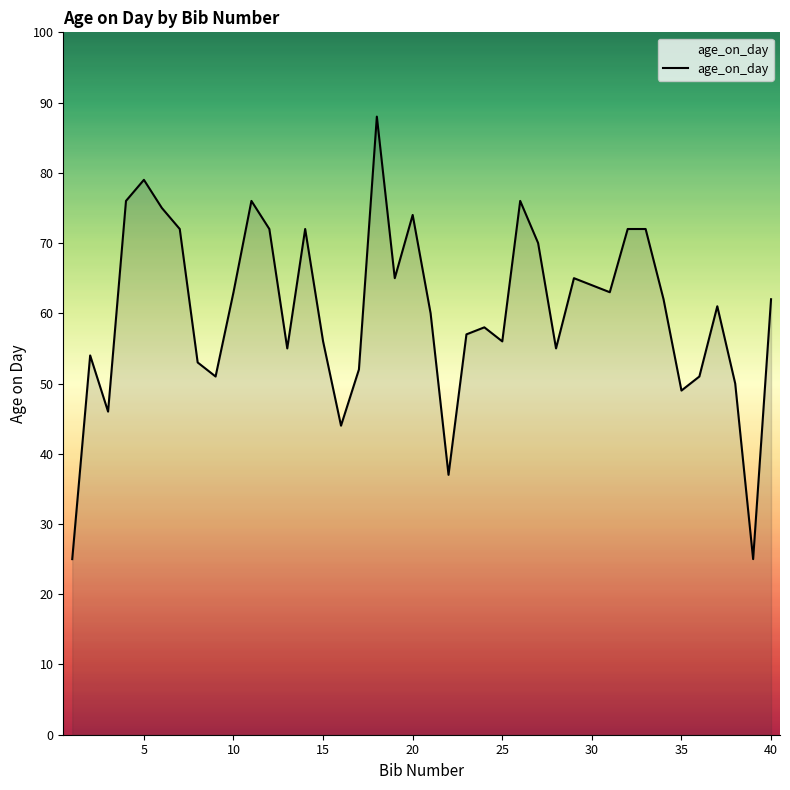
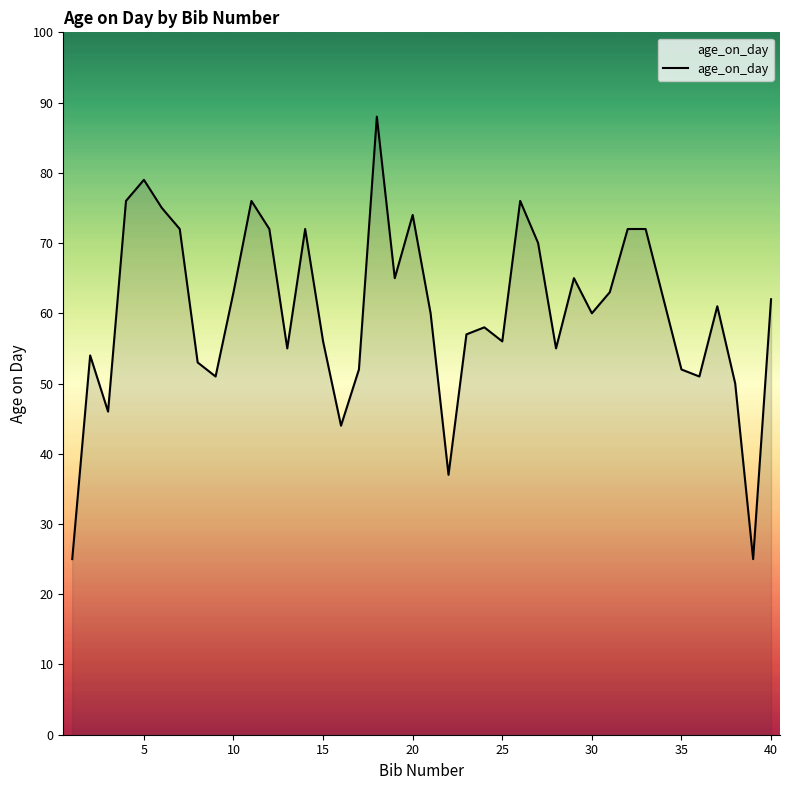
30: 64 -> 60
35: 49 -> 52
